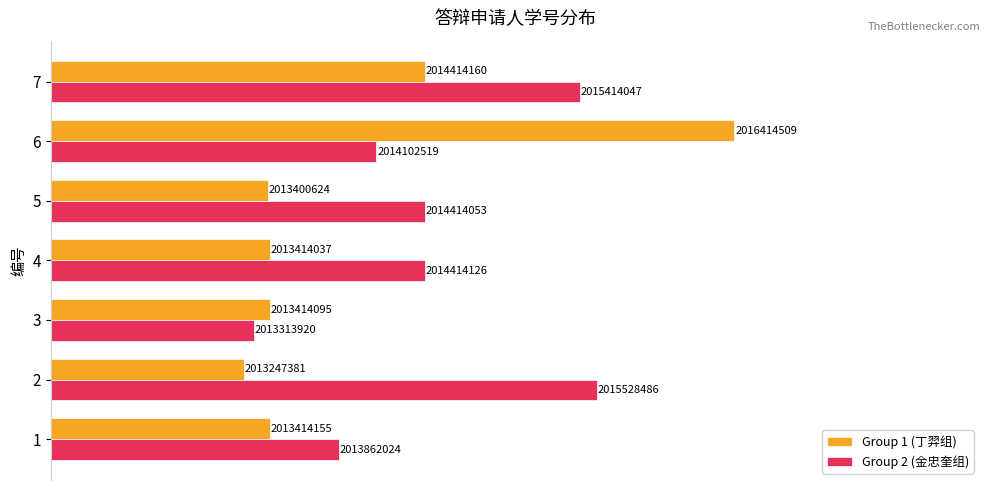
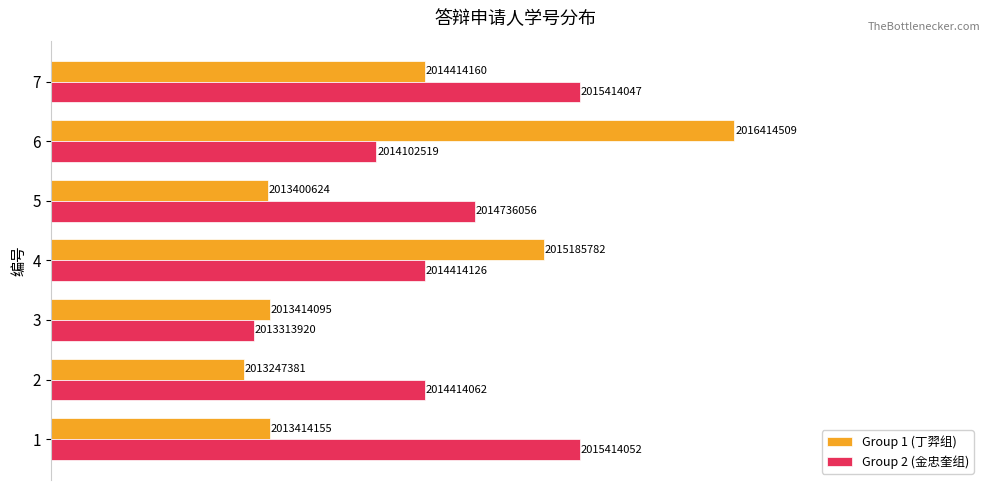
Group 2 (金忠奎组), 5: 2014414053 -> 2014736056
Group 1 (丁羿组), 4: 2013414037 -> 2015185782
Group 2 (金忠奎组), 2: 2015528486 -> 2014414062
Group 2 (金忠奎组), 1: 2013862024 -> 2015414052
